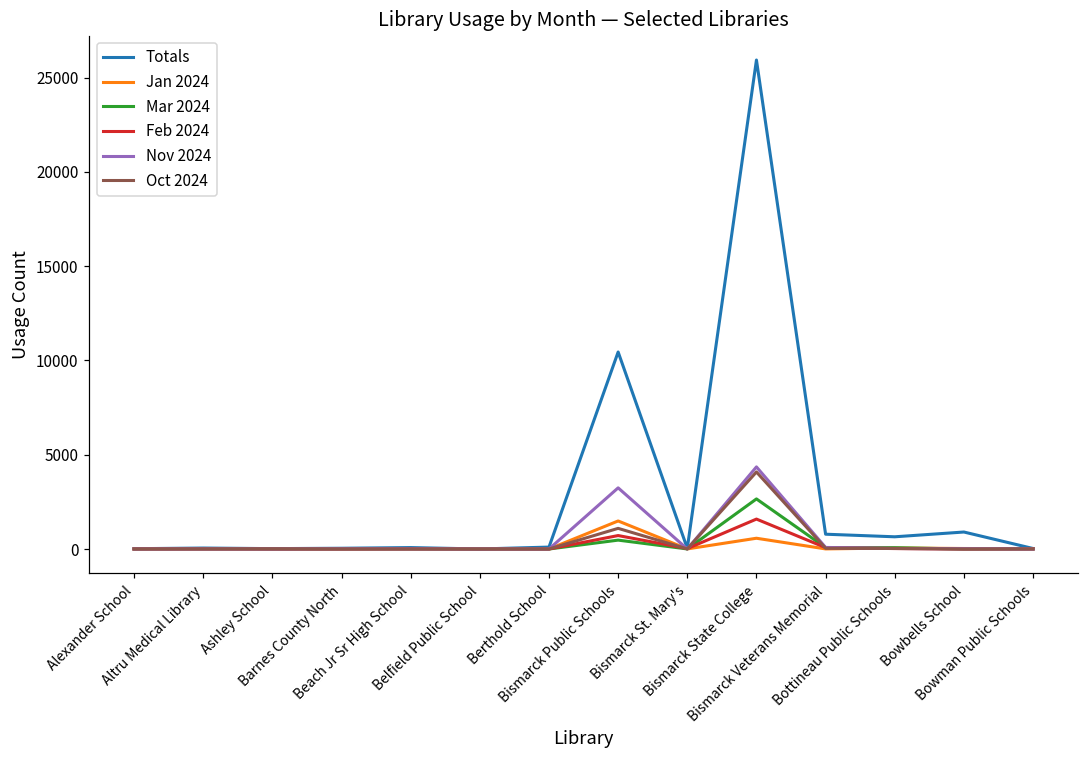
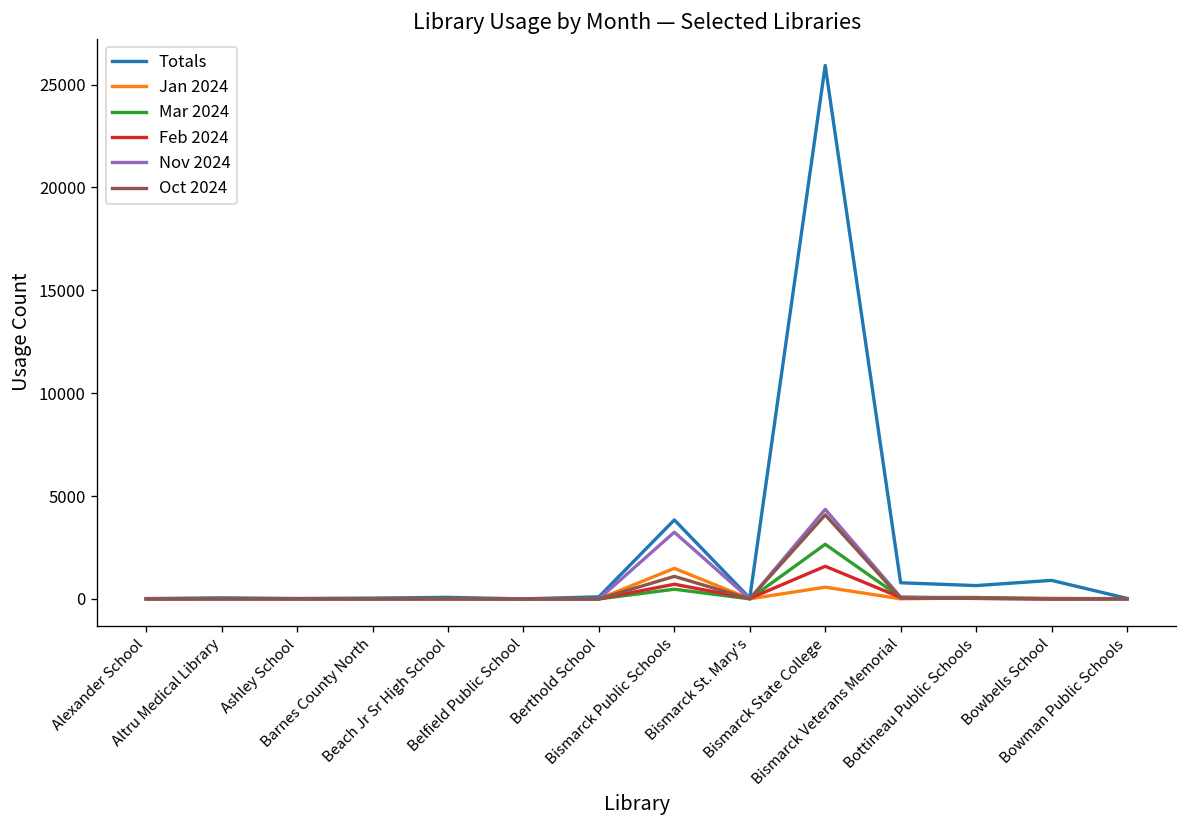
Totals, Bismarck Public Schools: 10400 -> 3800
